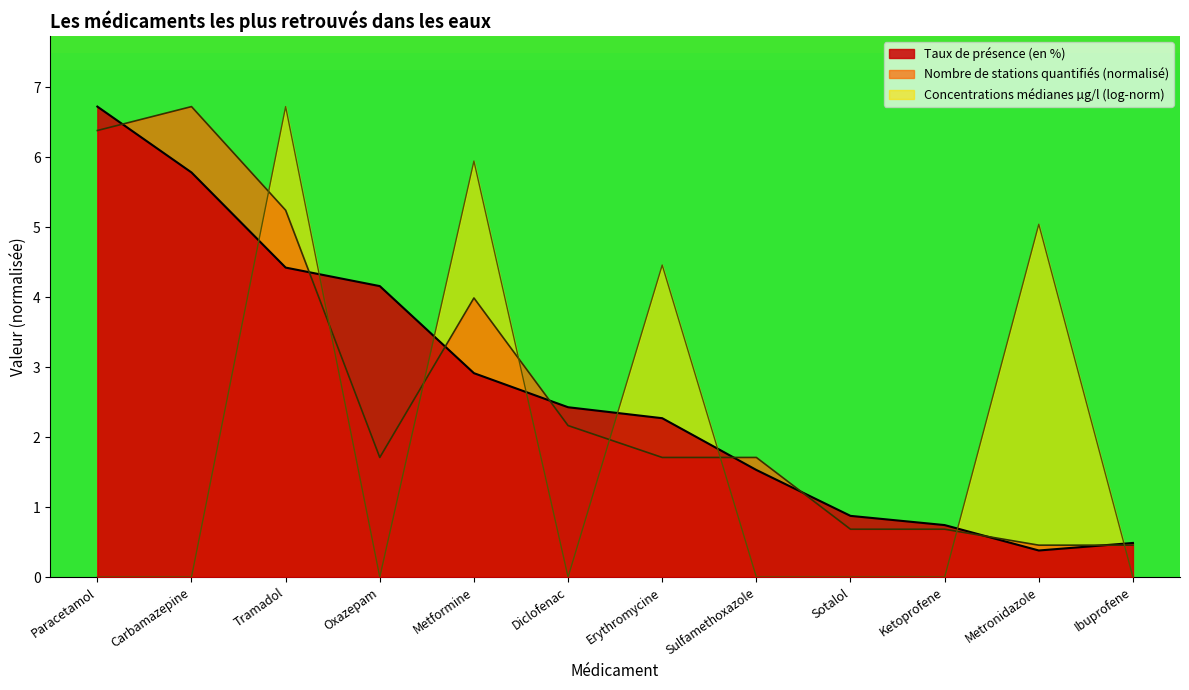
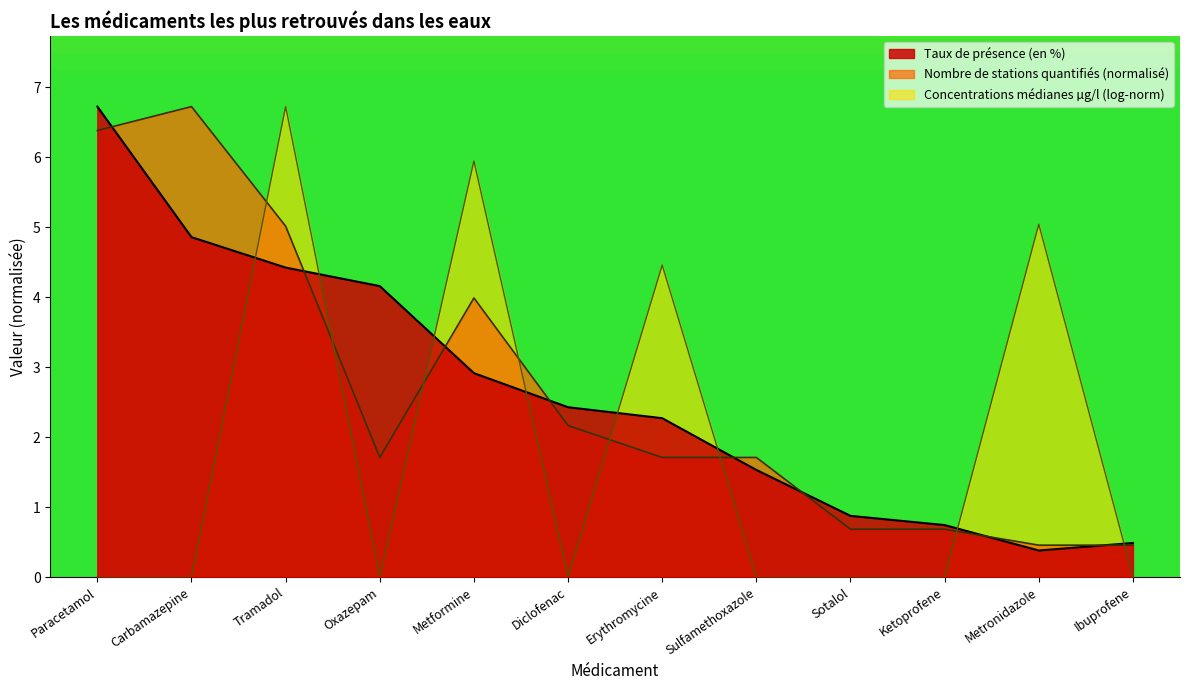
Taux de présence (en %), Carbamazepine: 5.8 -> 4.9
Nombre de stations quantifiés (normalisé), Tramadol: 5.2 -> 5.0
